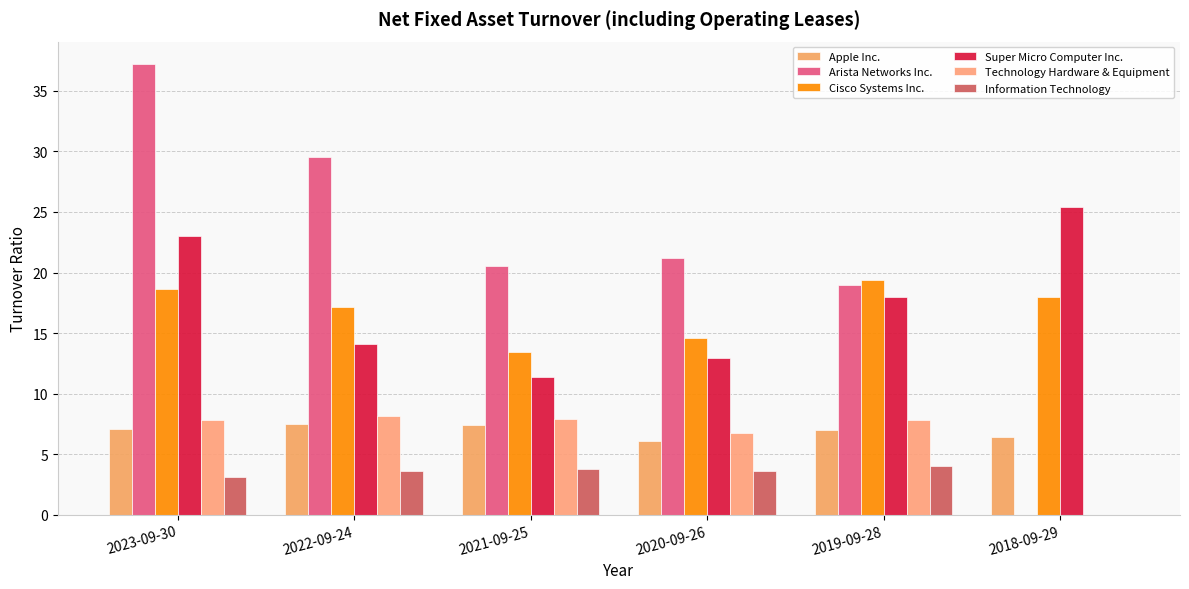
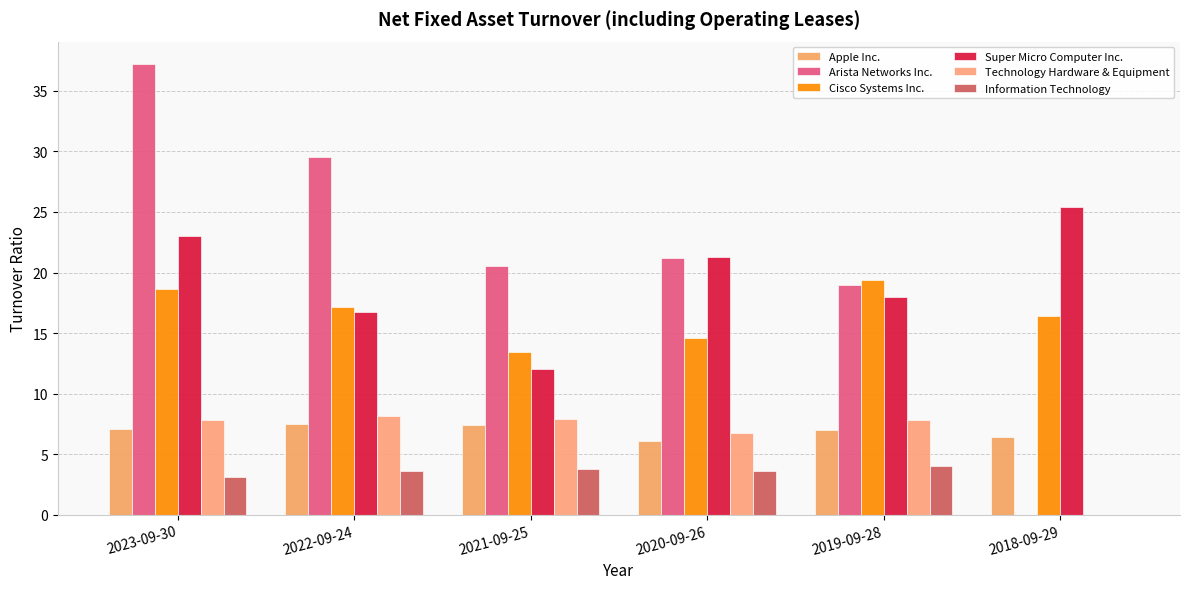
Super Micro Computer Inc., 2022-09-24: 14.1 -> 16.8
Super Micro Computer Inc., 2021-09-25: 11.4 -> 12.1
Super Micro Computer Inc., 2020-09-26: 13.0 -> 21.3
Cisco Systems Inc., 2018-09-29: 18.0 -> 16.4
